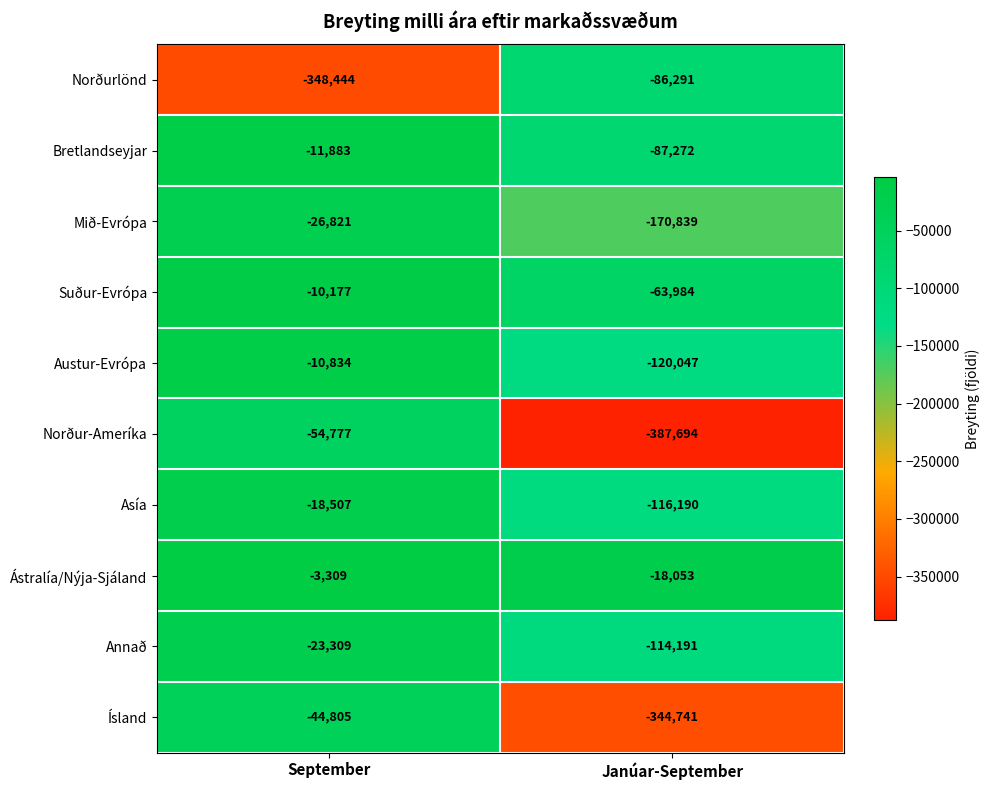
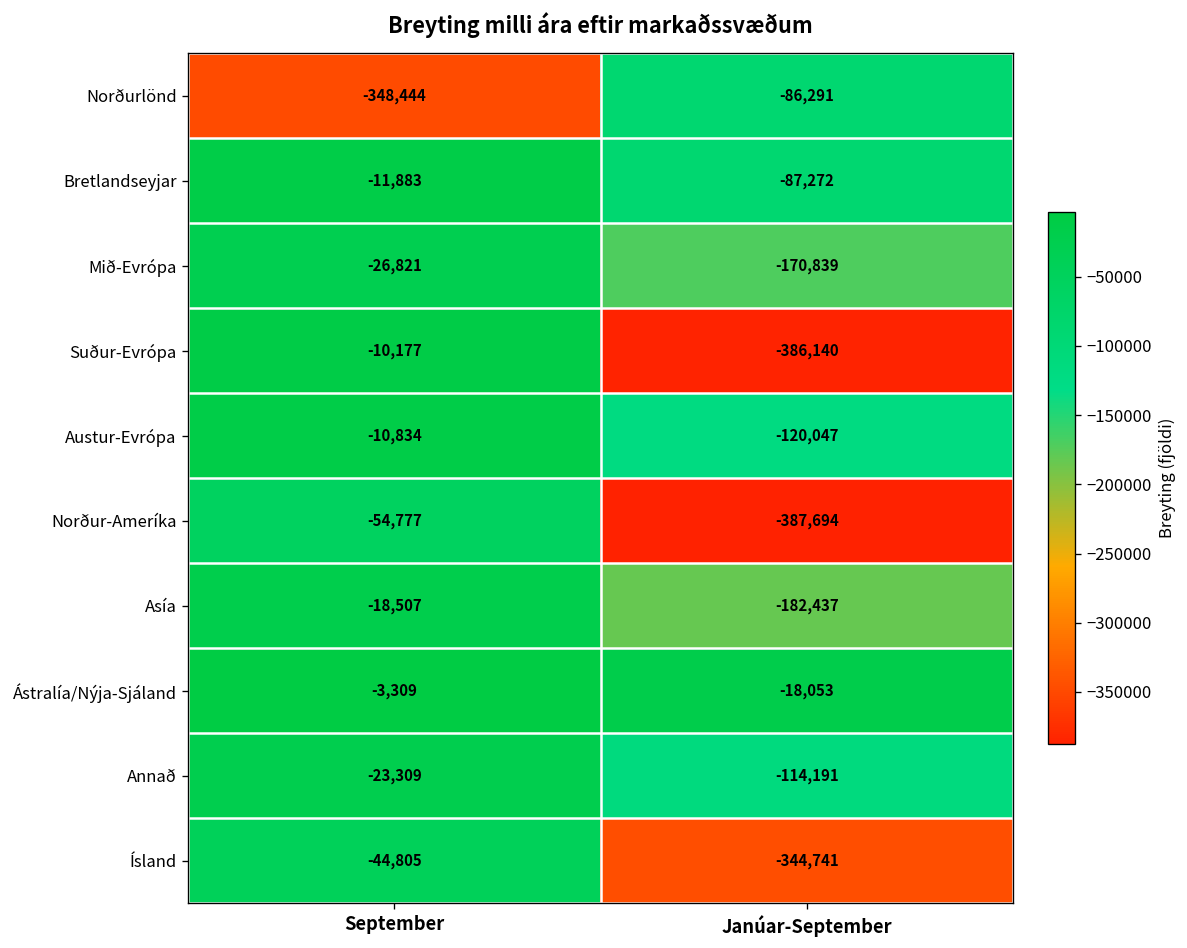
Suður-Evrópa, Janúar-September: -63,984 -> -386,140
Asía, Janúar-September: -116,190 -> -182,437
